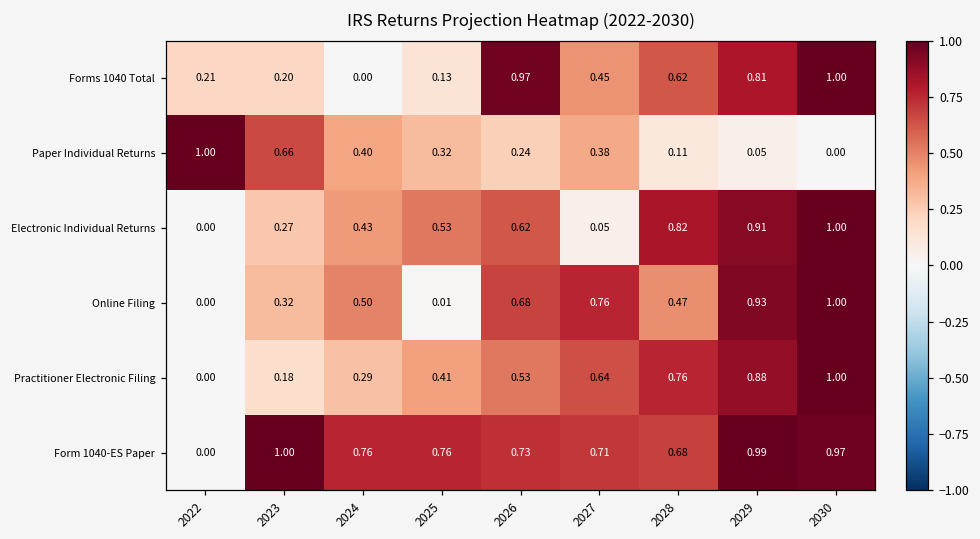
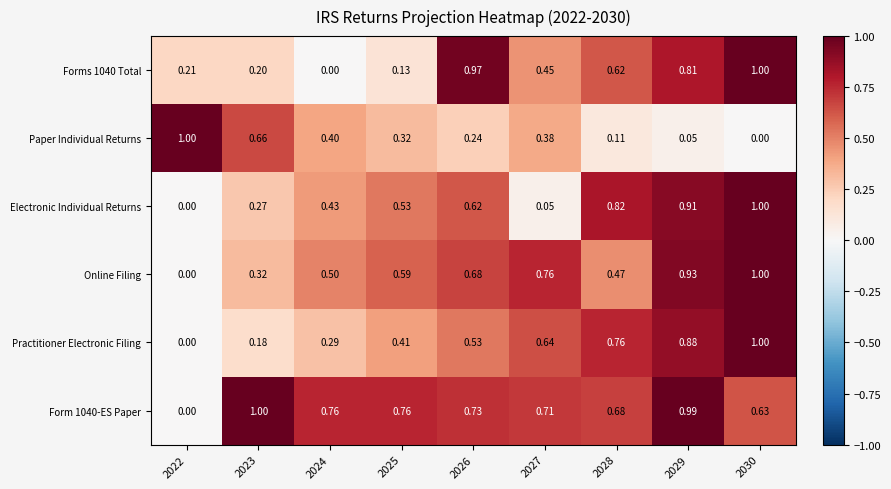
Online Filing, 2025: 0.01 -> 0.59
Form 1040-ES Paper, 2030: 0.97 -> 0.63
